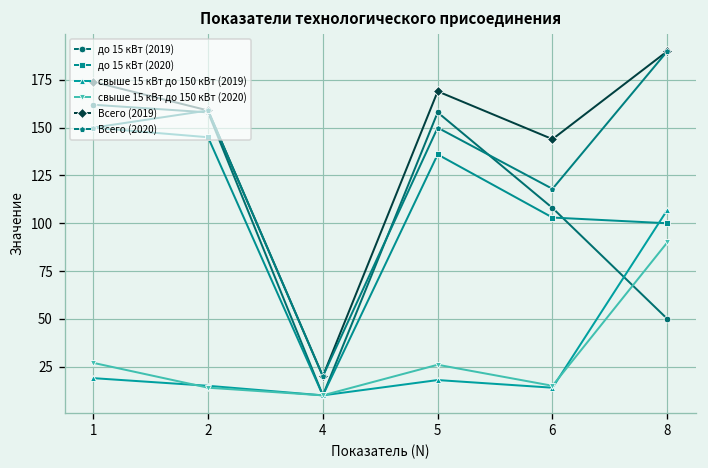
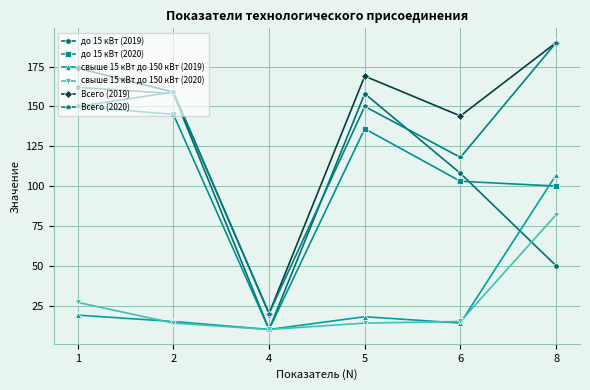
свыше 15 кВт до 150 кВт (2020), 5: 26 -> 14
свыше 15 кВт до 150 кВт (2020), 8: 90 -> 82
